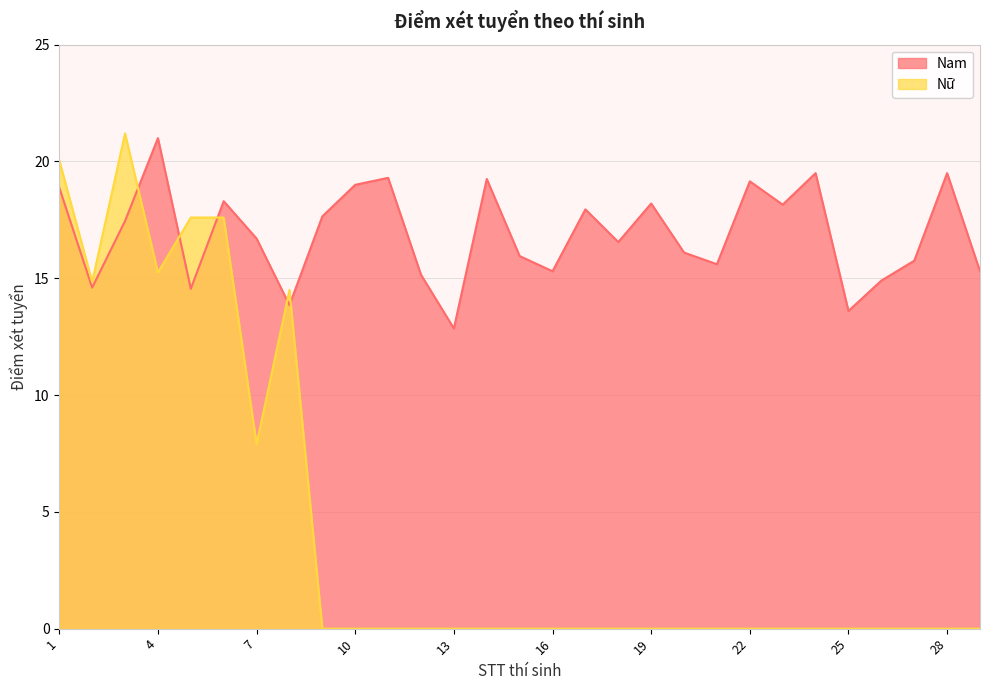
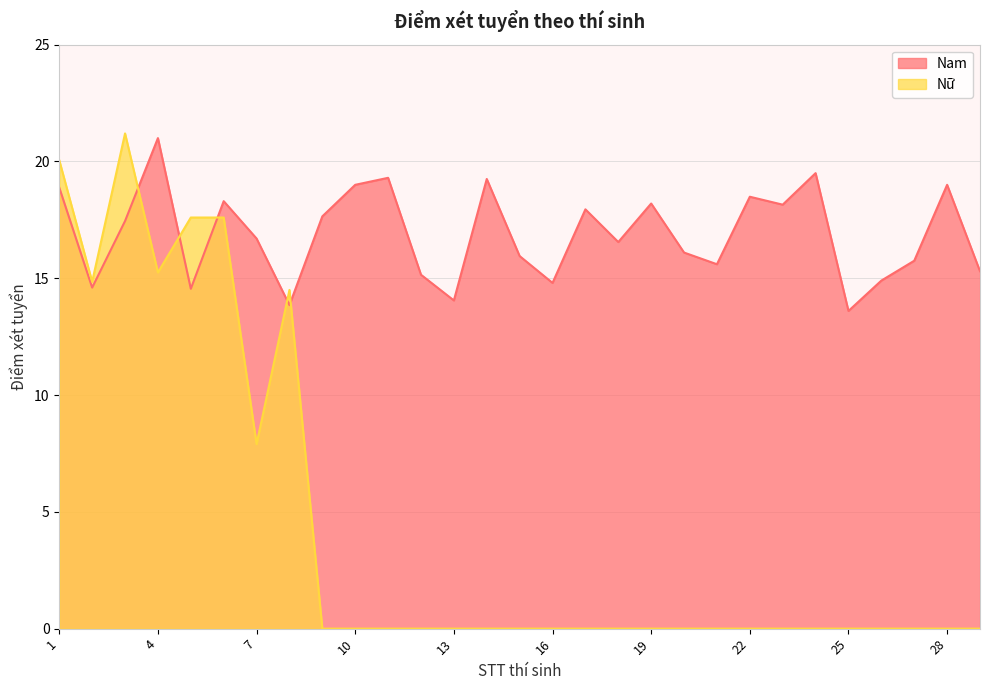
Nam, 13: 12.9 -> 14.1
Nam, 16: 15.3 -> 14.8
Nam, 22: 19.2 -> 18.5
Nam, 28: 19.5 -> 19.0
